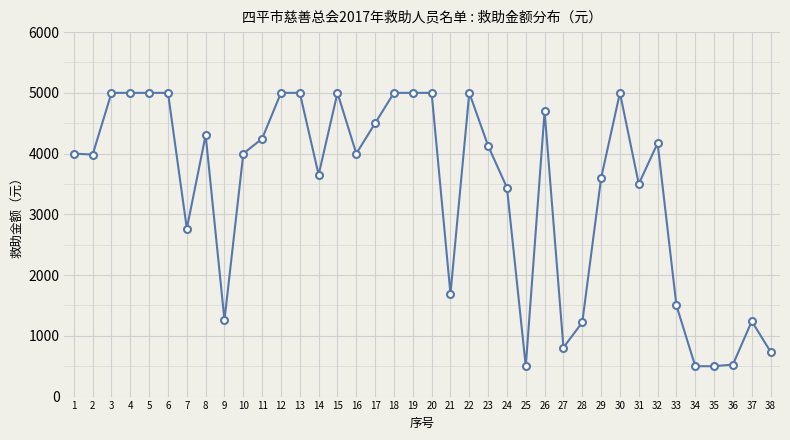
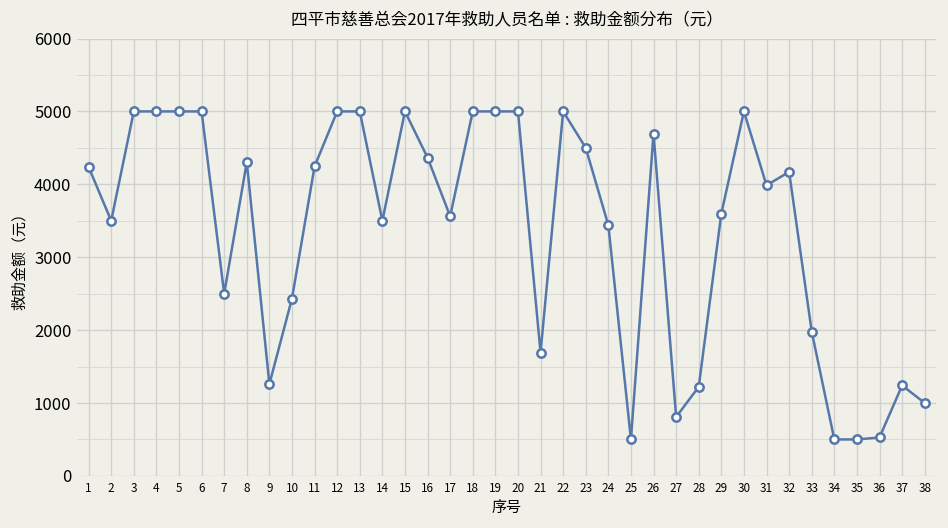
1: 4000 -> 4200
2: 4000 -> 3500
7: 2800 -> 2500
10: 4000 -> 2400
14: 3700 -> 3500
16: 4000 -> 4400
17: 4500 -> 3600
23: 4100 -> 4500
31: 3500 -> 4000
33: 1500 -> 2000
38: 700 -> 1000
